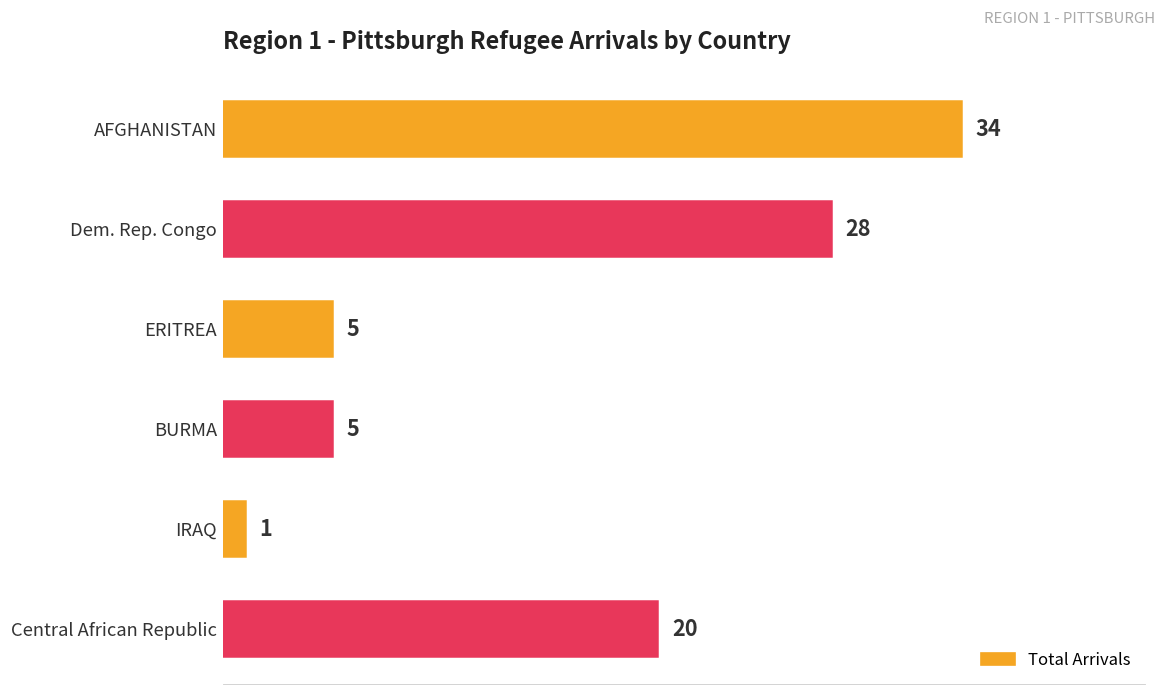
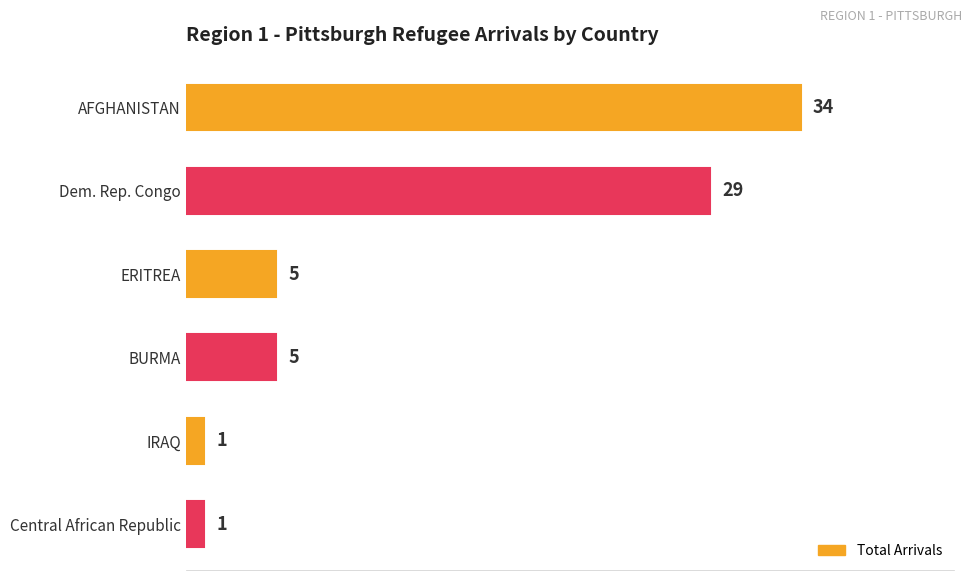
Dem. Rep. Congo: 28 -> 29
Central African Republic: 20 -> 1
